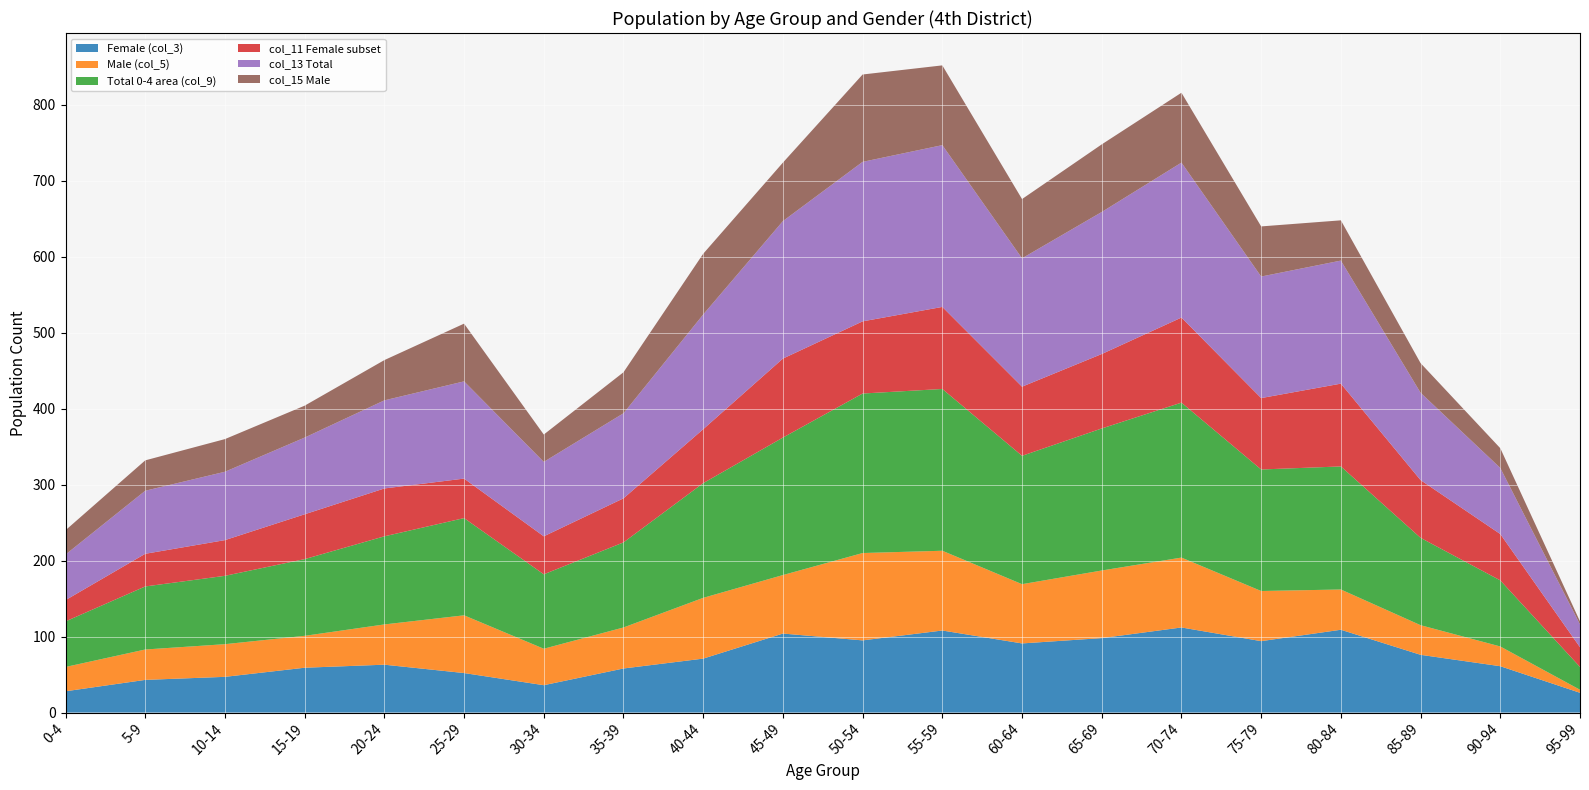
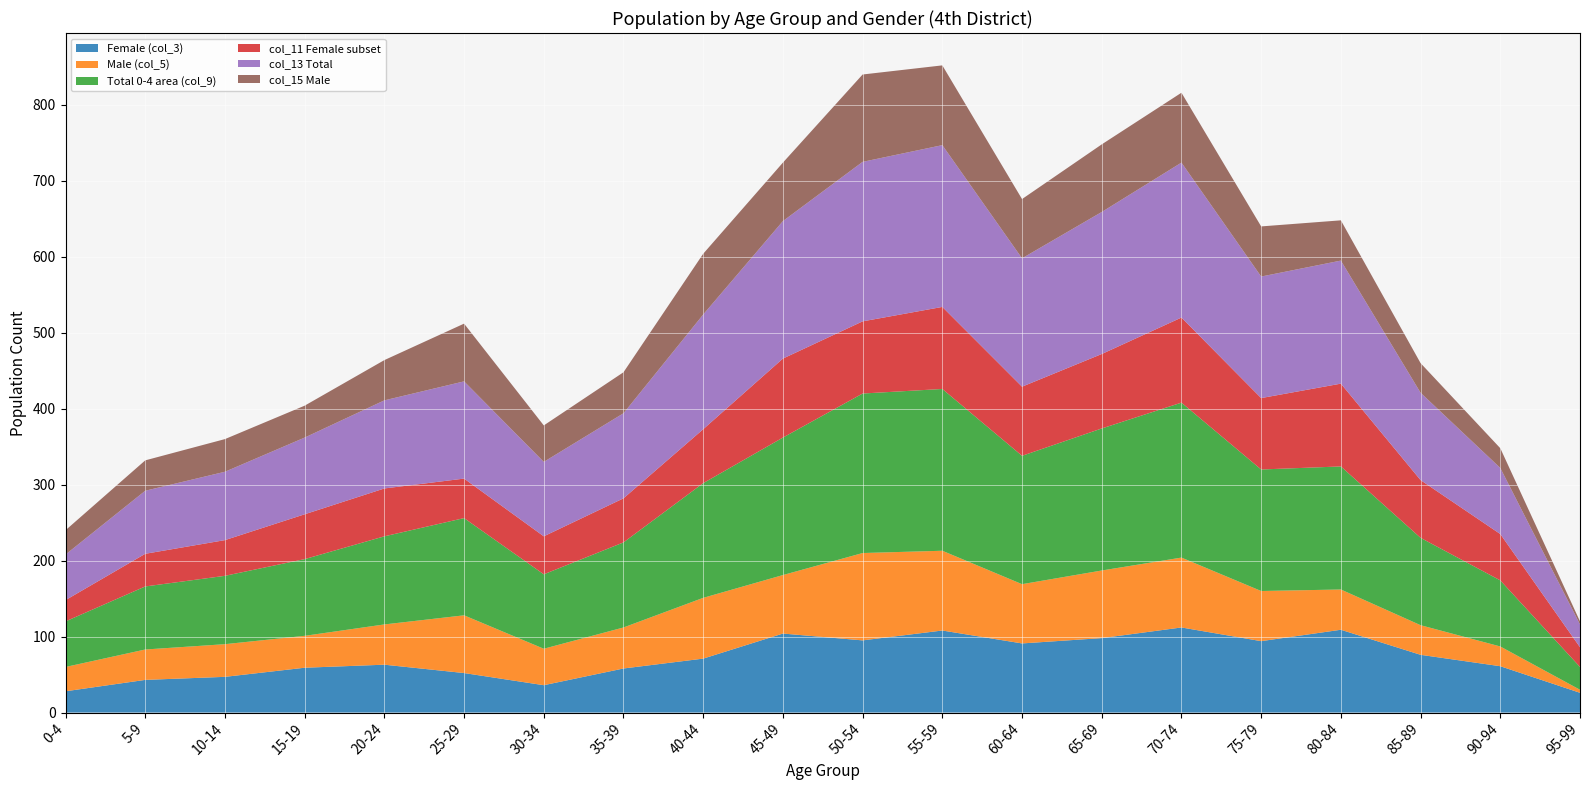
col_15 Male, 30-34: 40 -> 50
